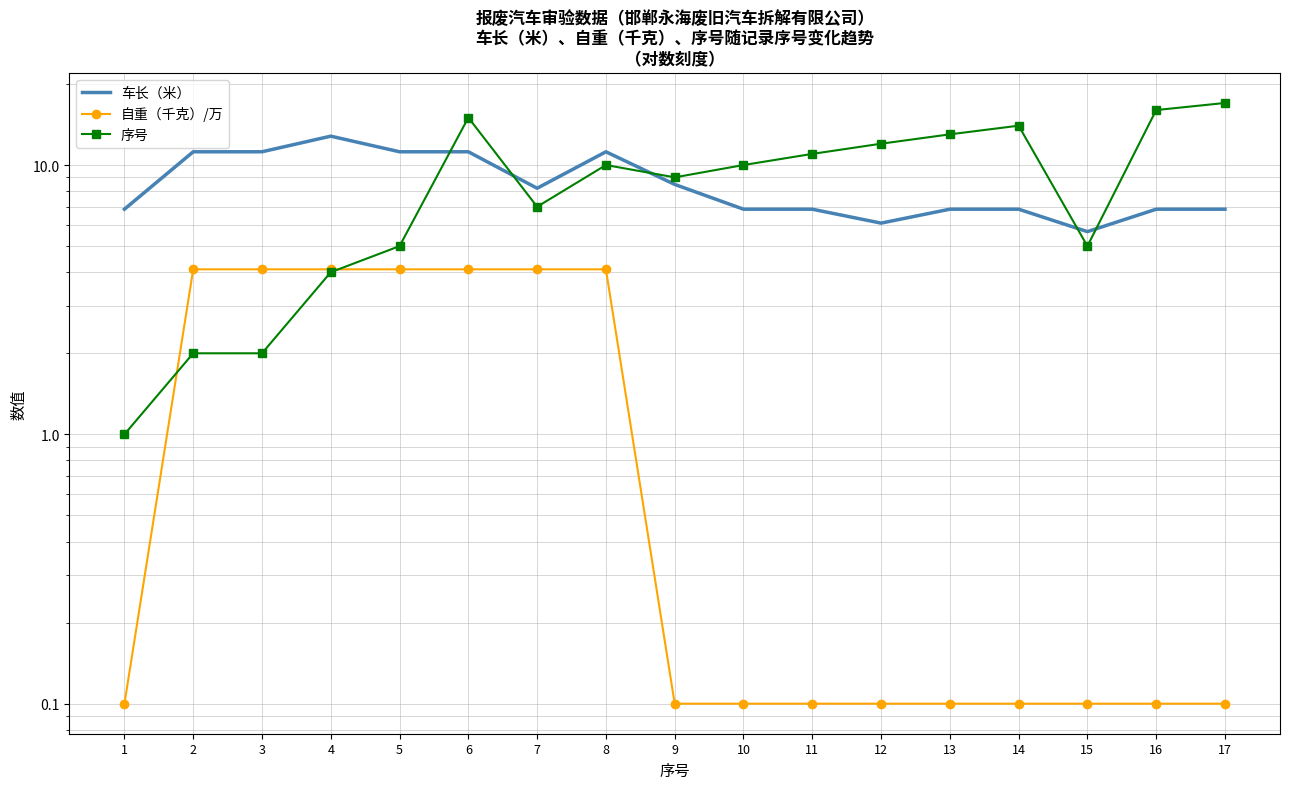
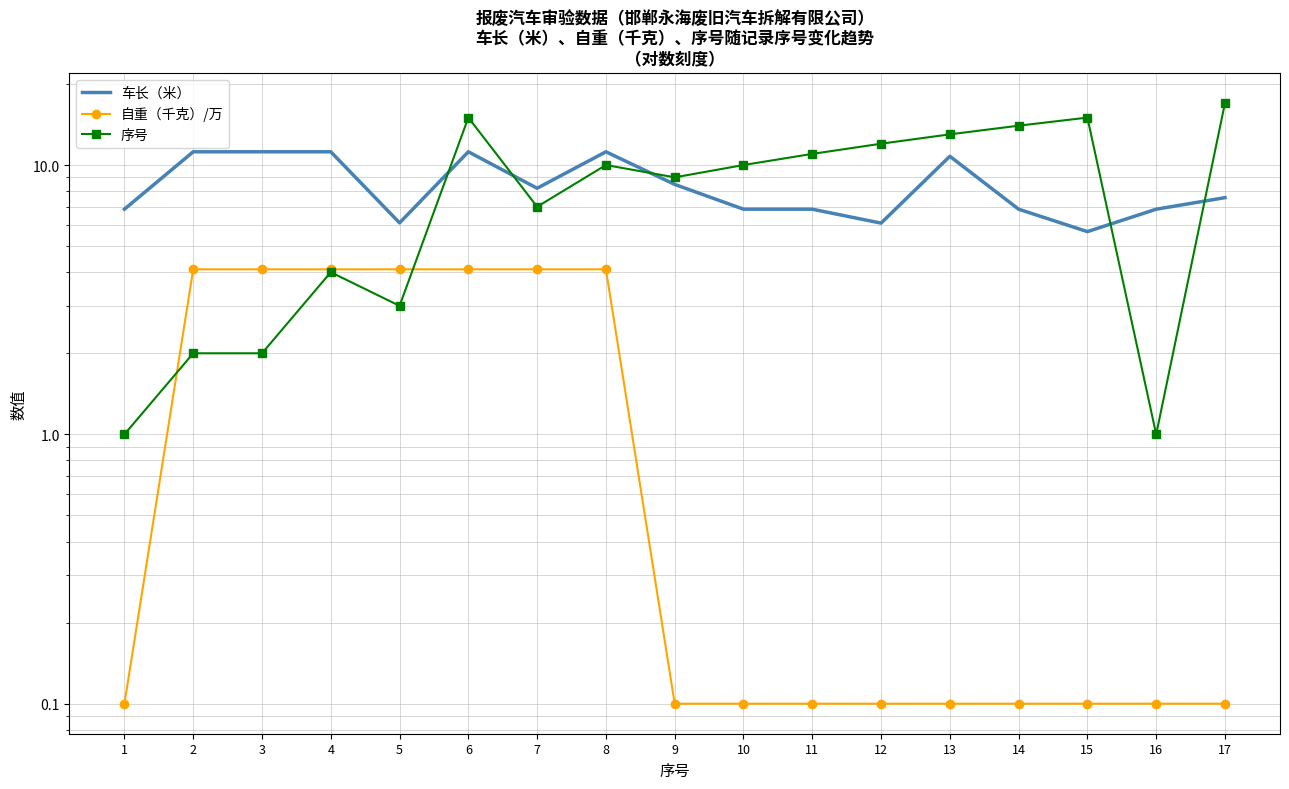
车长（米）, 4: 13 -> 11.2
车长（米）, 5: 11.2 -> 6.1
序号, 5: 5 -> 3
车长（米）, 13: 6.9 -> 10.8
序号, 15: 5 -> 15
序号, 16: 16 -> 1
车长（米）, 17: 6.9 -> 7.6
